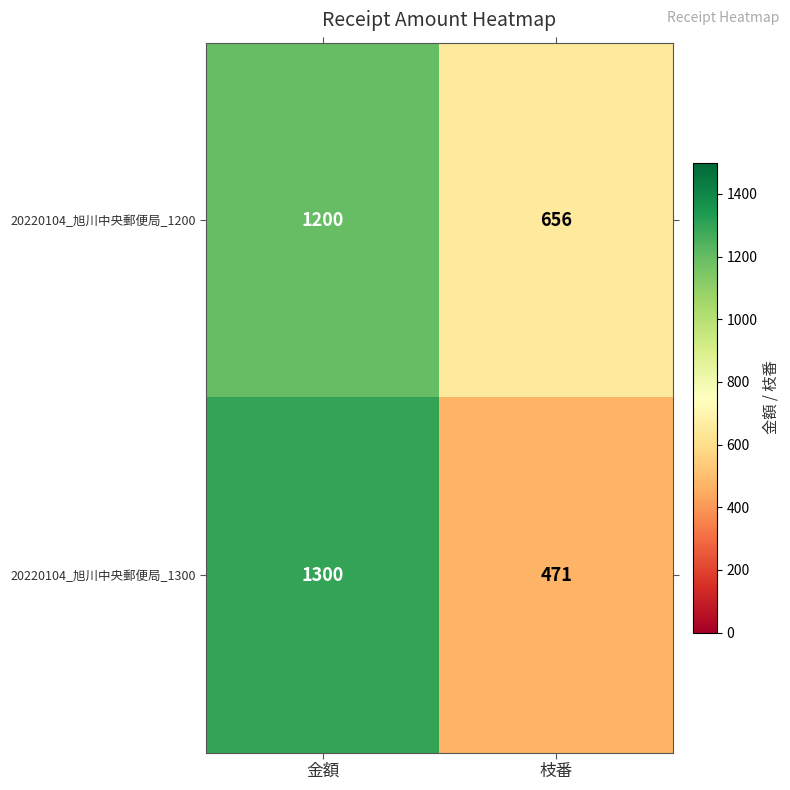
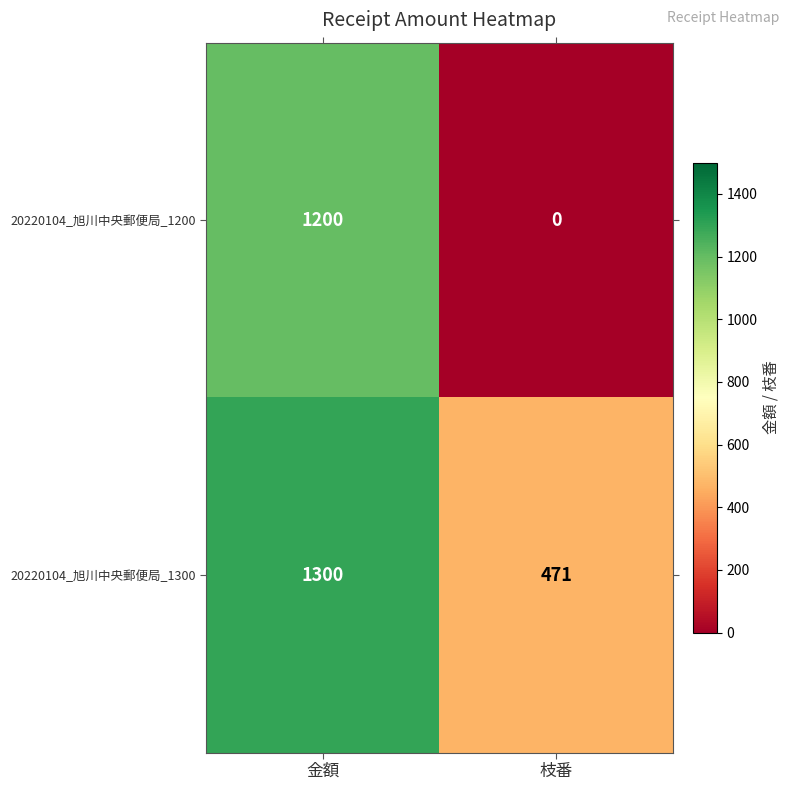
20220104_旭川中央郵便局_1200, 枝番: 656 -> 0
